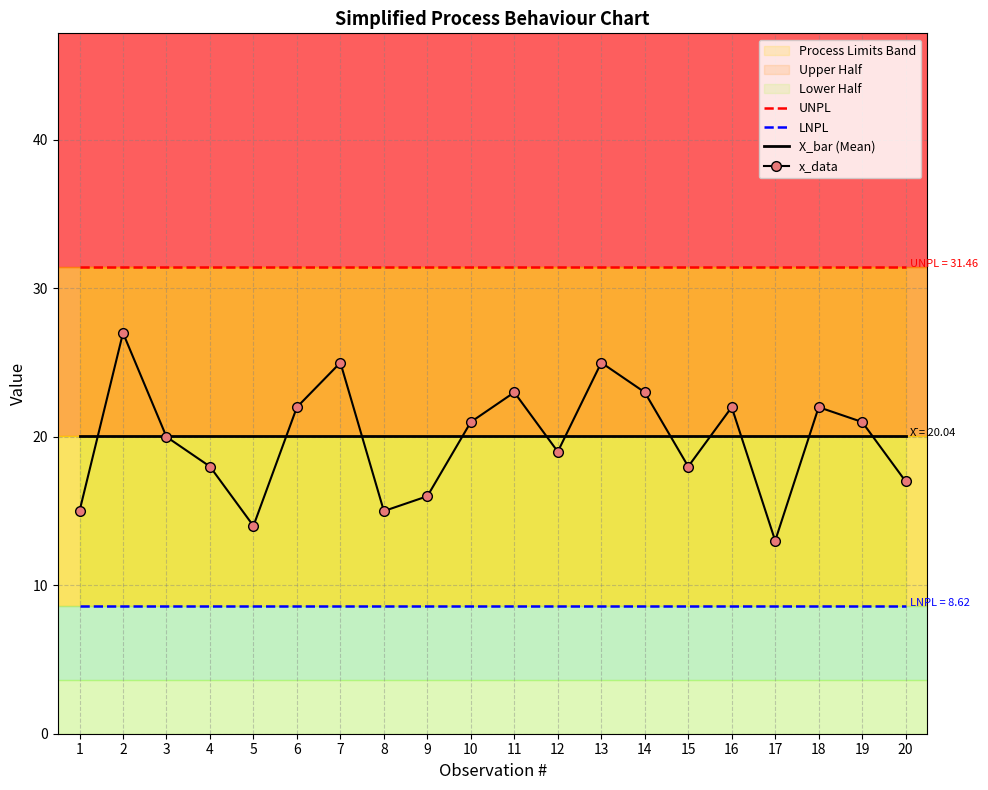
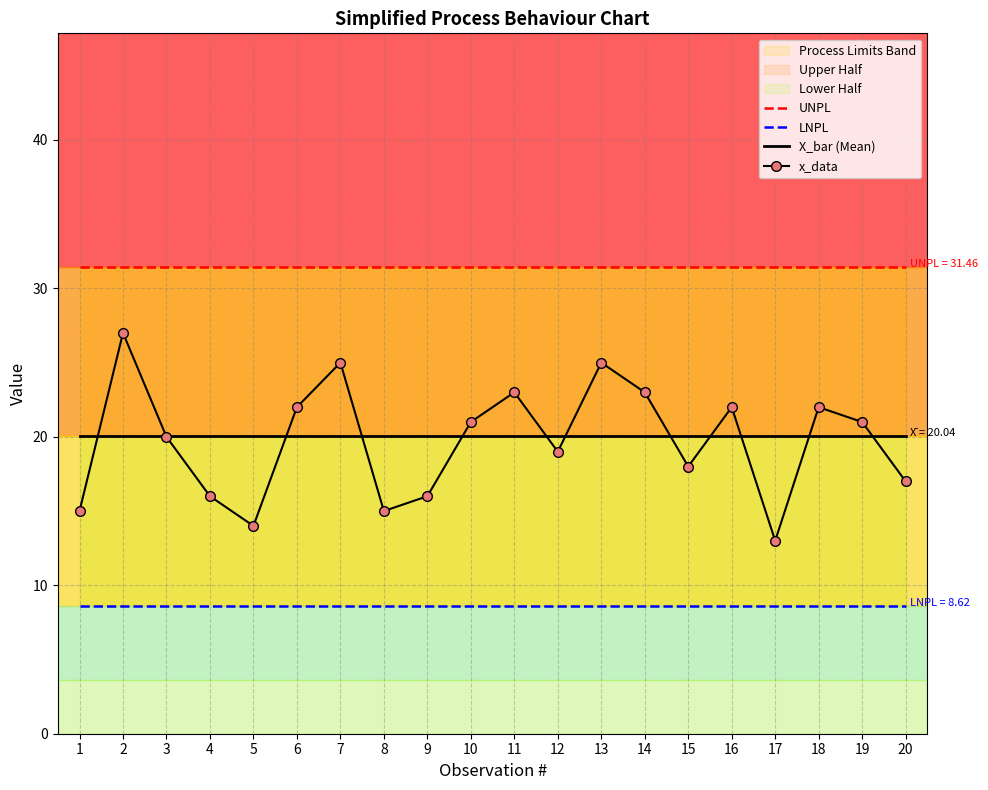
x_data, 4: 18 -> 16
